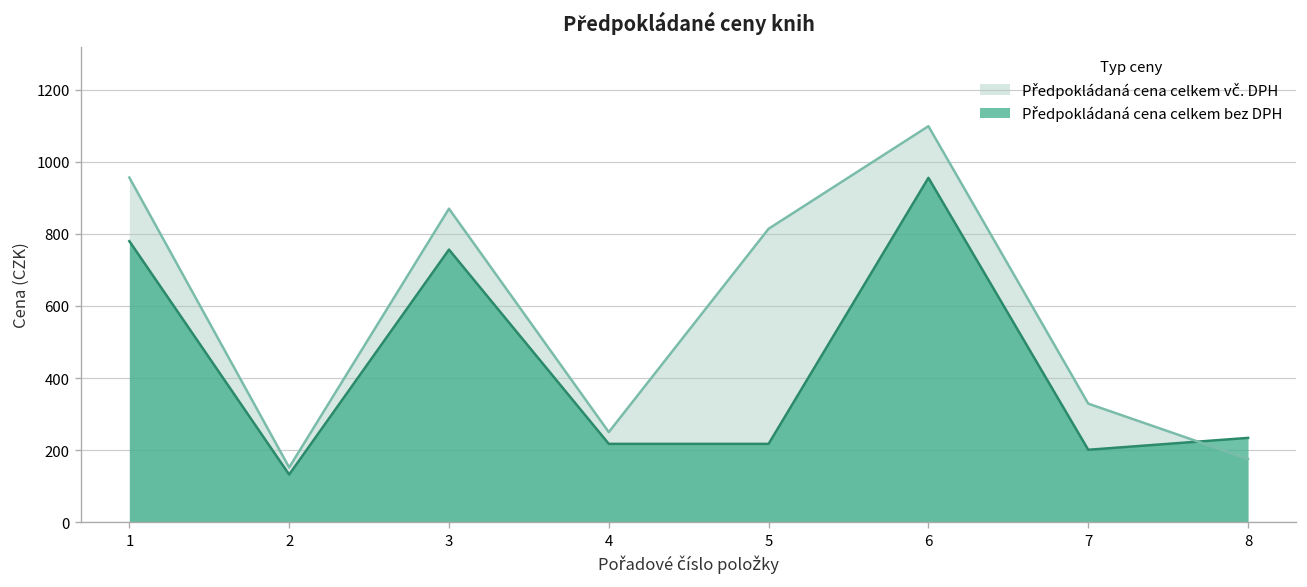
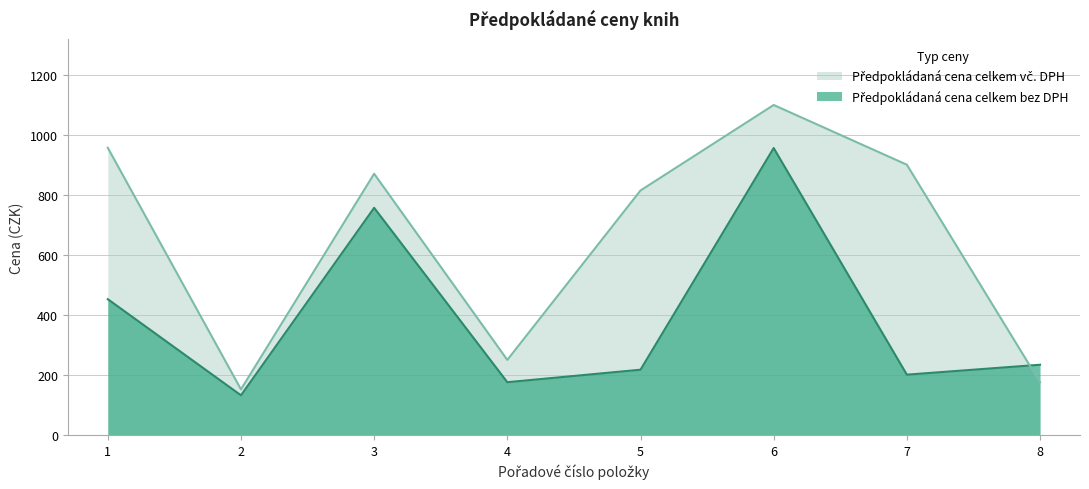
Předpokládaná cena celkem bez DPH, 1: 780 -> 450
Předpokládaná cena celkem bez DPH, 4: 220 -> 180
Předpokládaná cena celkem vč. DPH, 7: 330 -> 900
